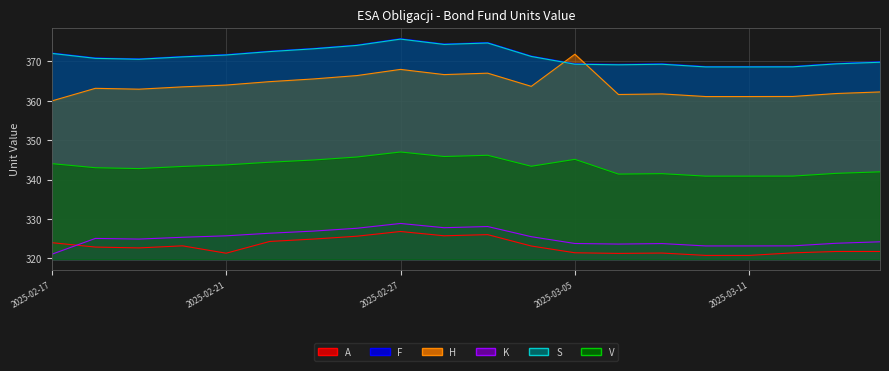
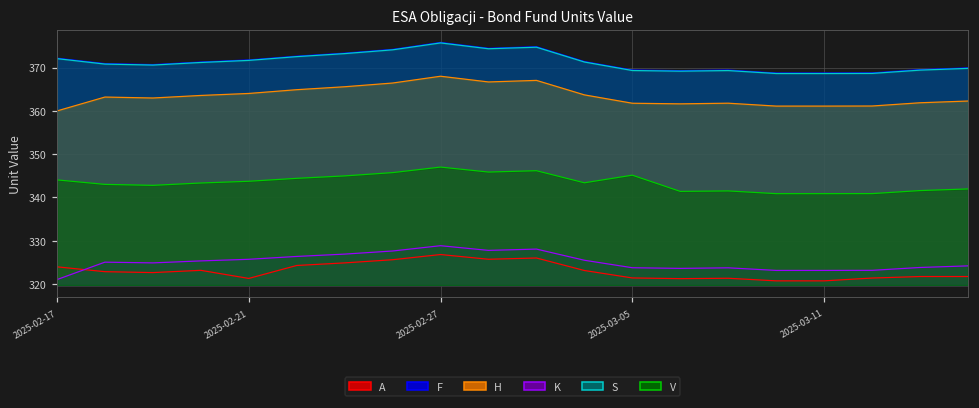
H, 2025-03-05: 372 -> 362
